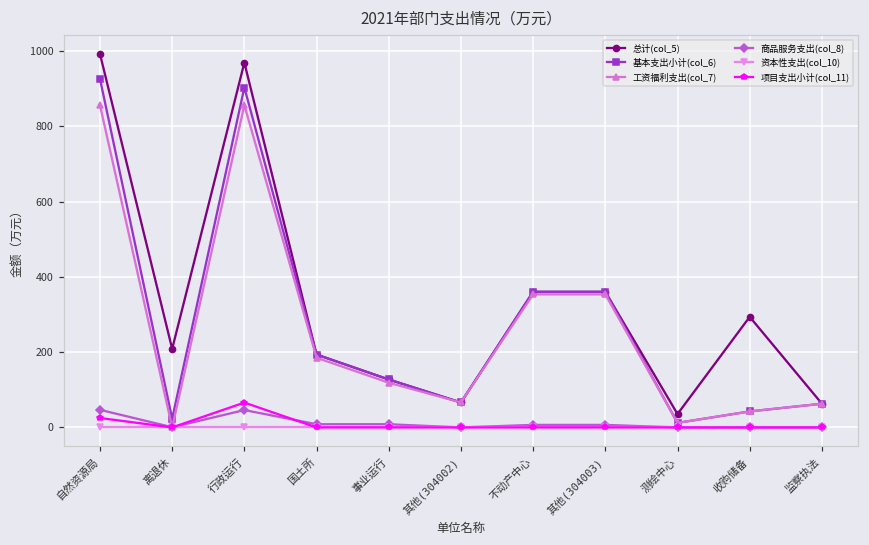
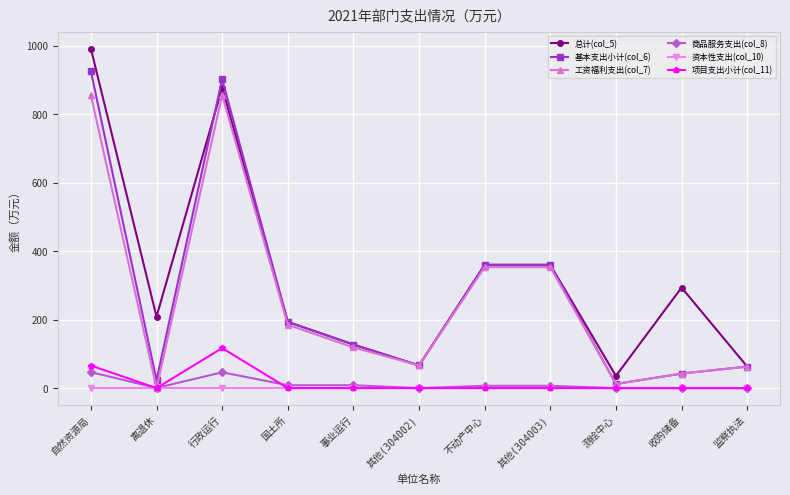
项目支出小计(col_11), 自然资源局: 30 -> 70
总计(col_5), 行政运行: 970 -> 880
项目支出小计(col_11), 行政运行: 70 -> 120
